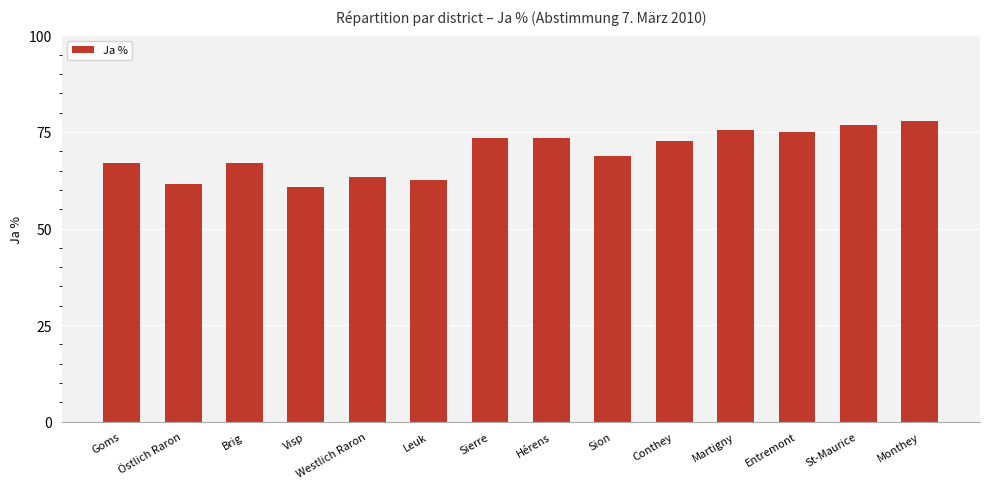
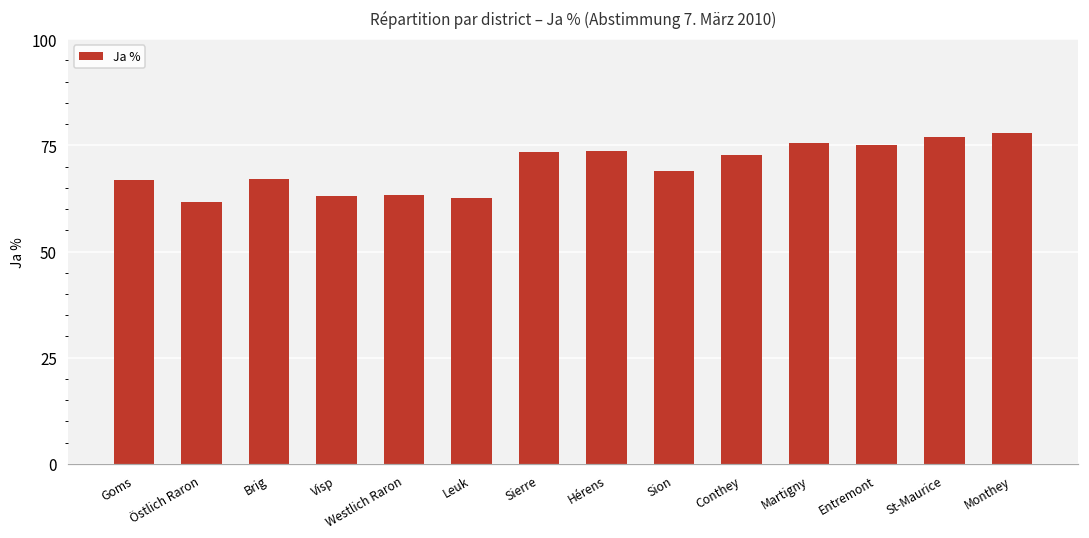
Visp: 61 -> 63
